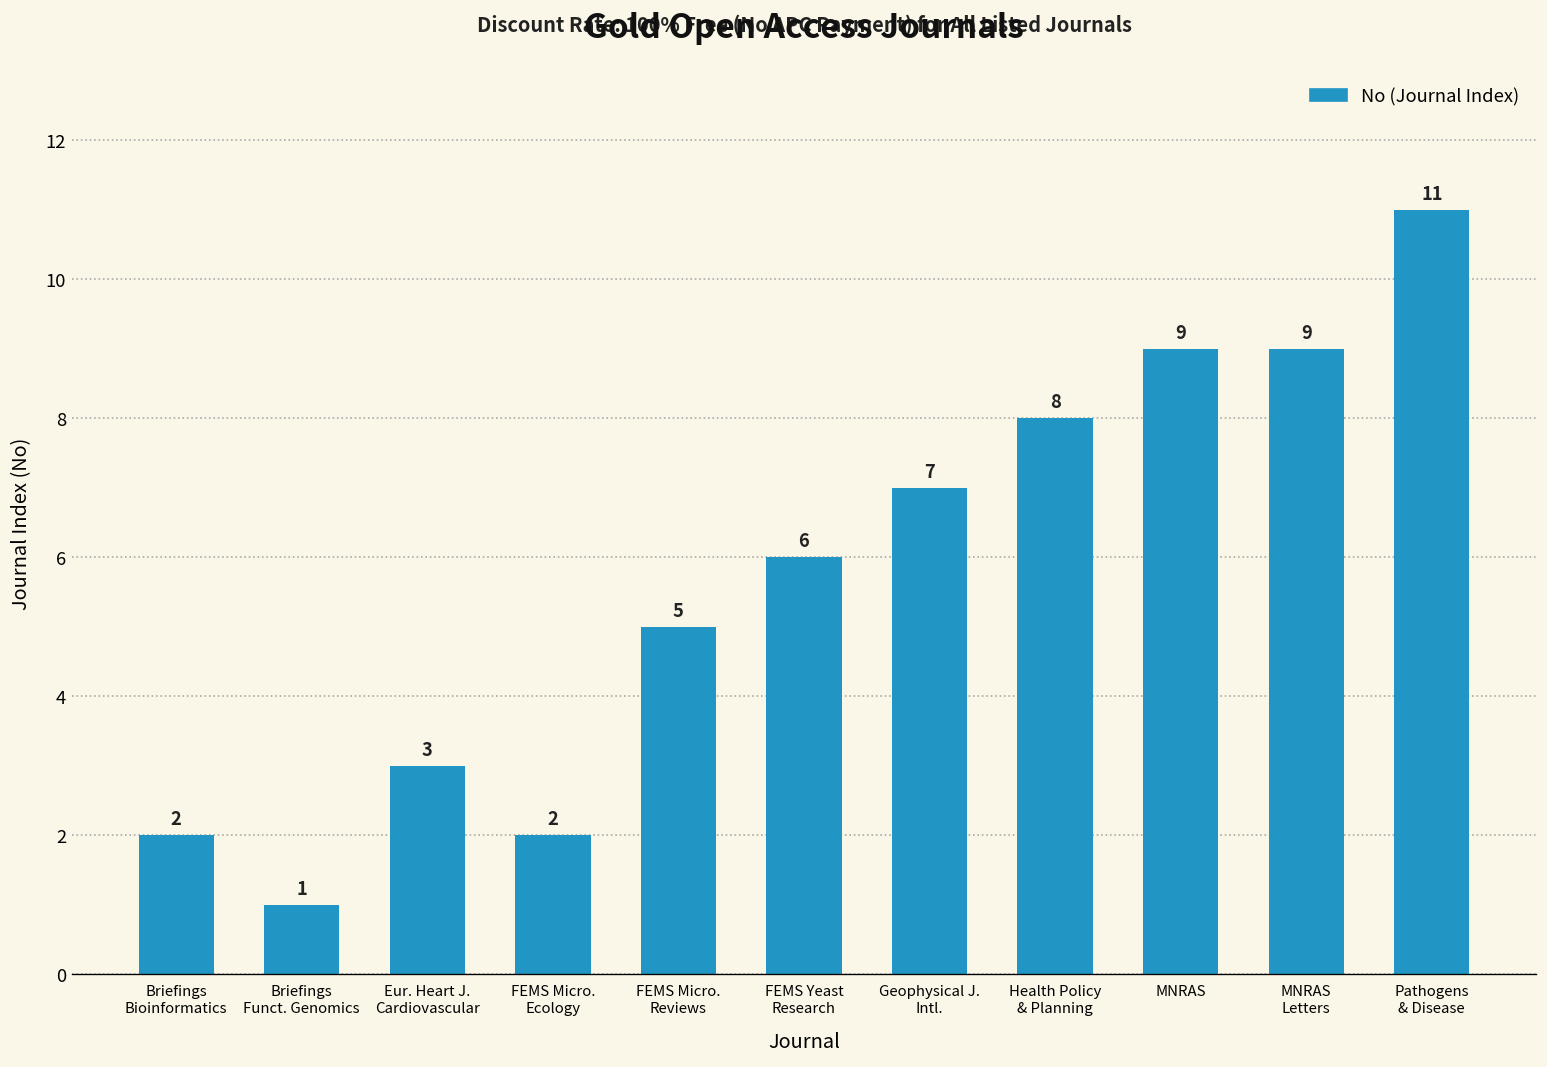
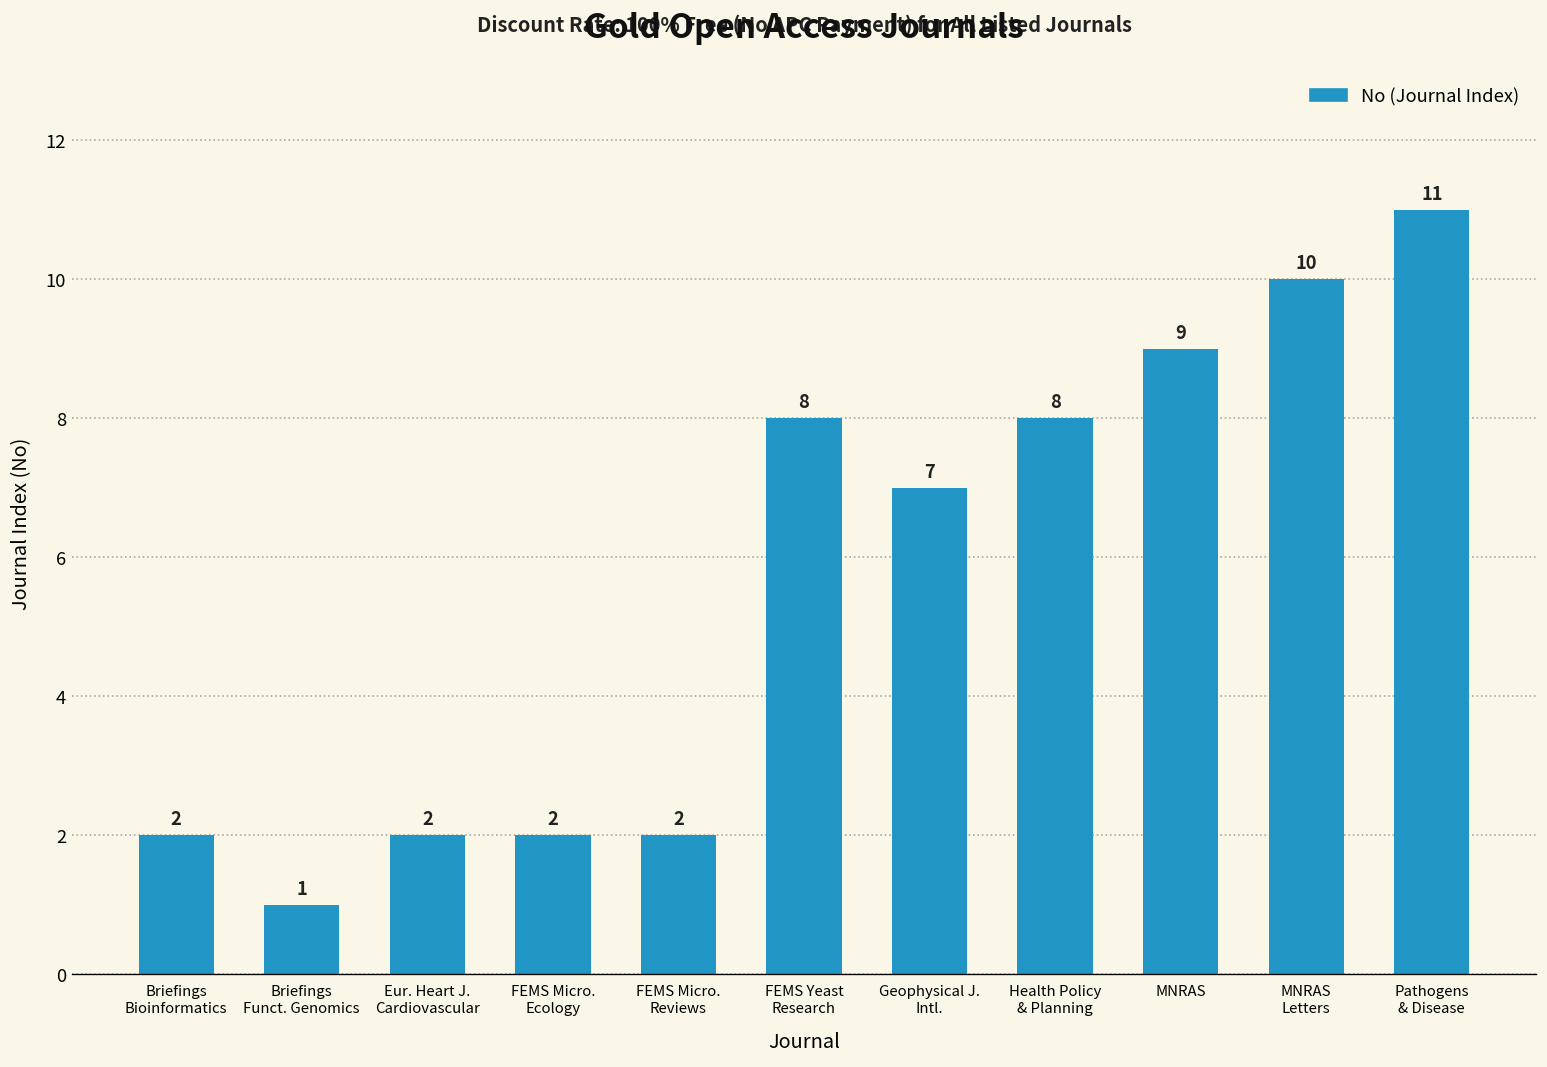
Eur. Heart J. Cardiovascular: 3 -> 2
FEMS Micro. Reviews: 5 -> 2
FEMS Yeast Research: 6 -> 8
MNRAS Letters: 9 -> 10
